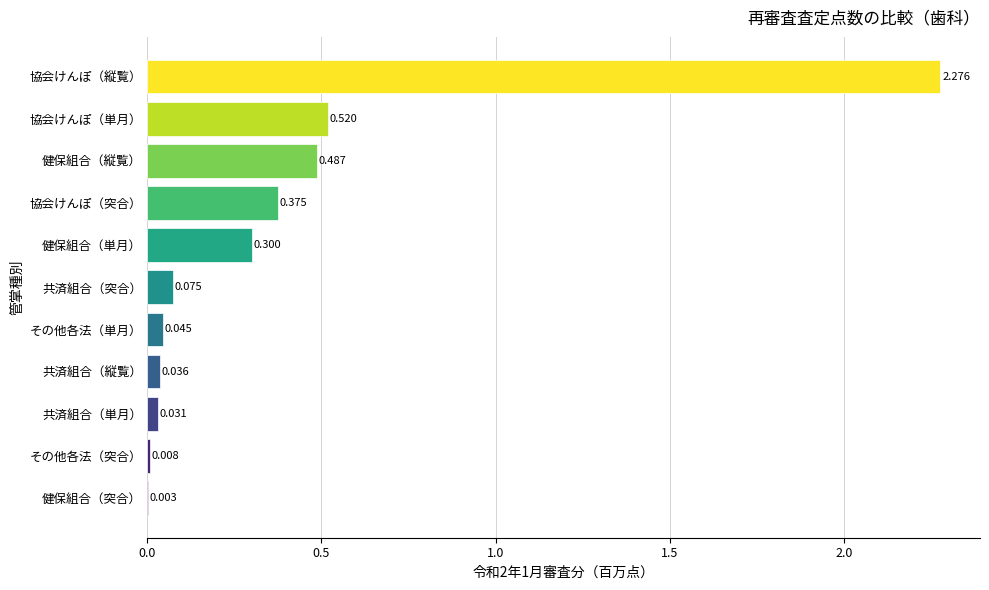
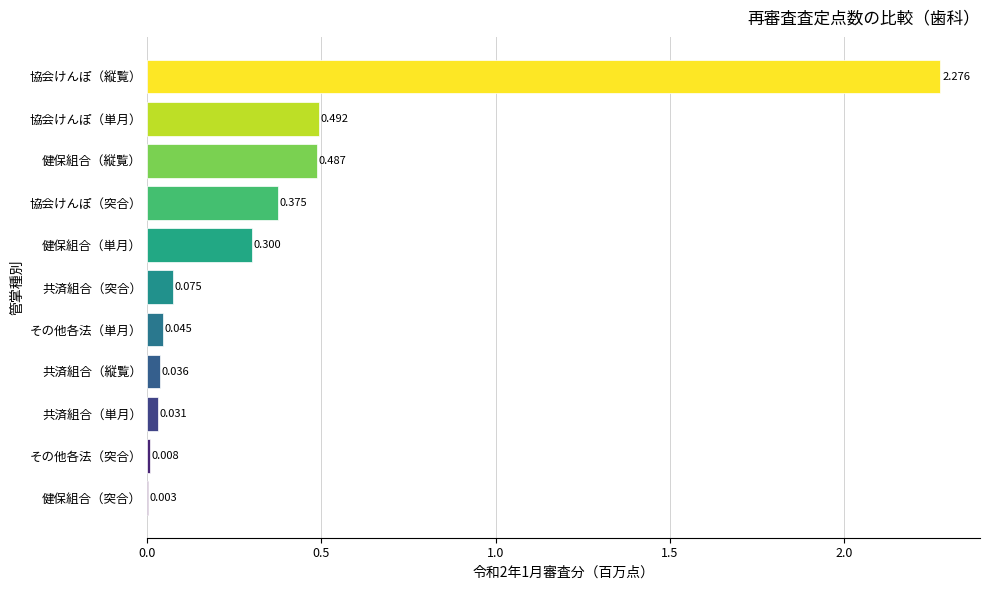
協会けんぽ（単月）: 0.520 -> 0.492
